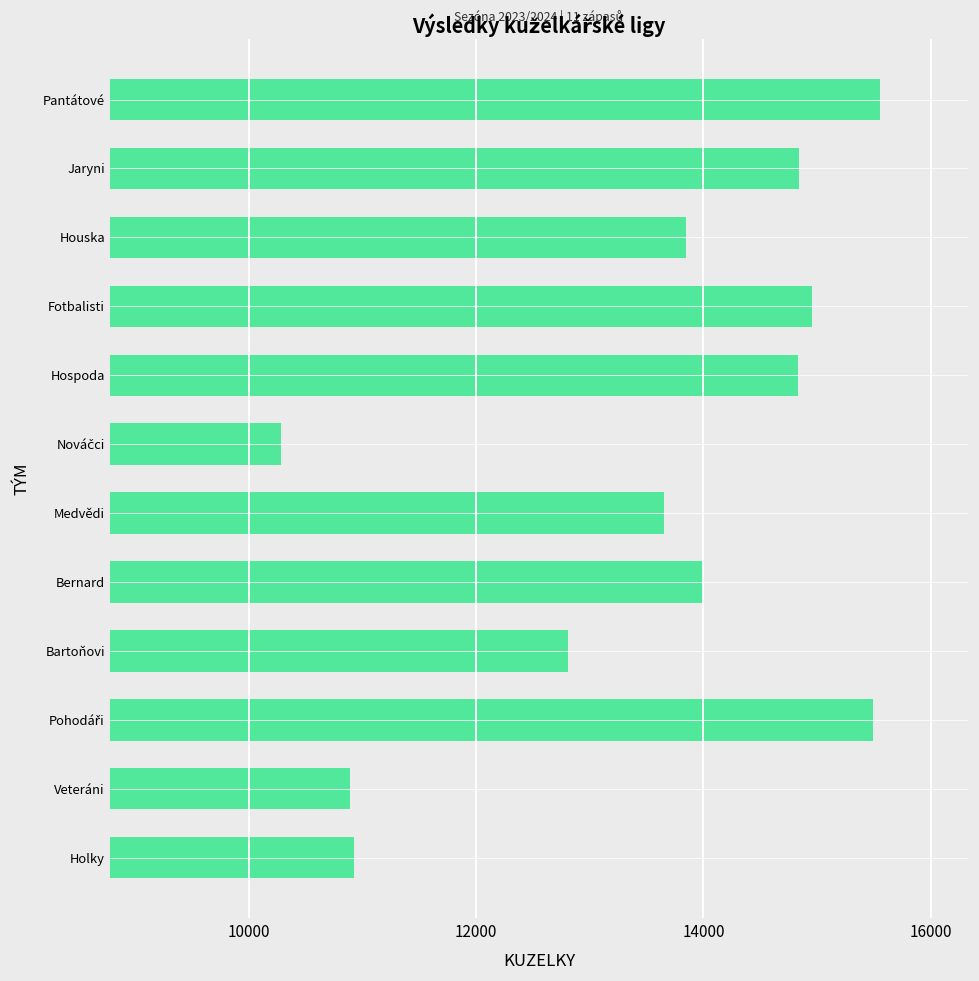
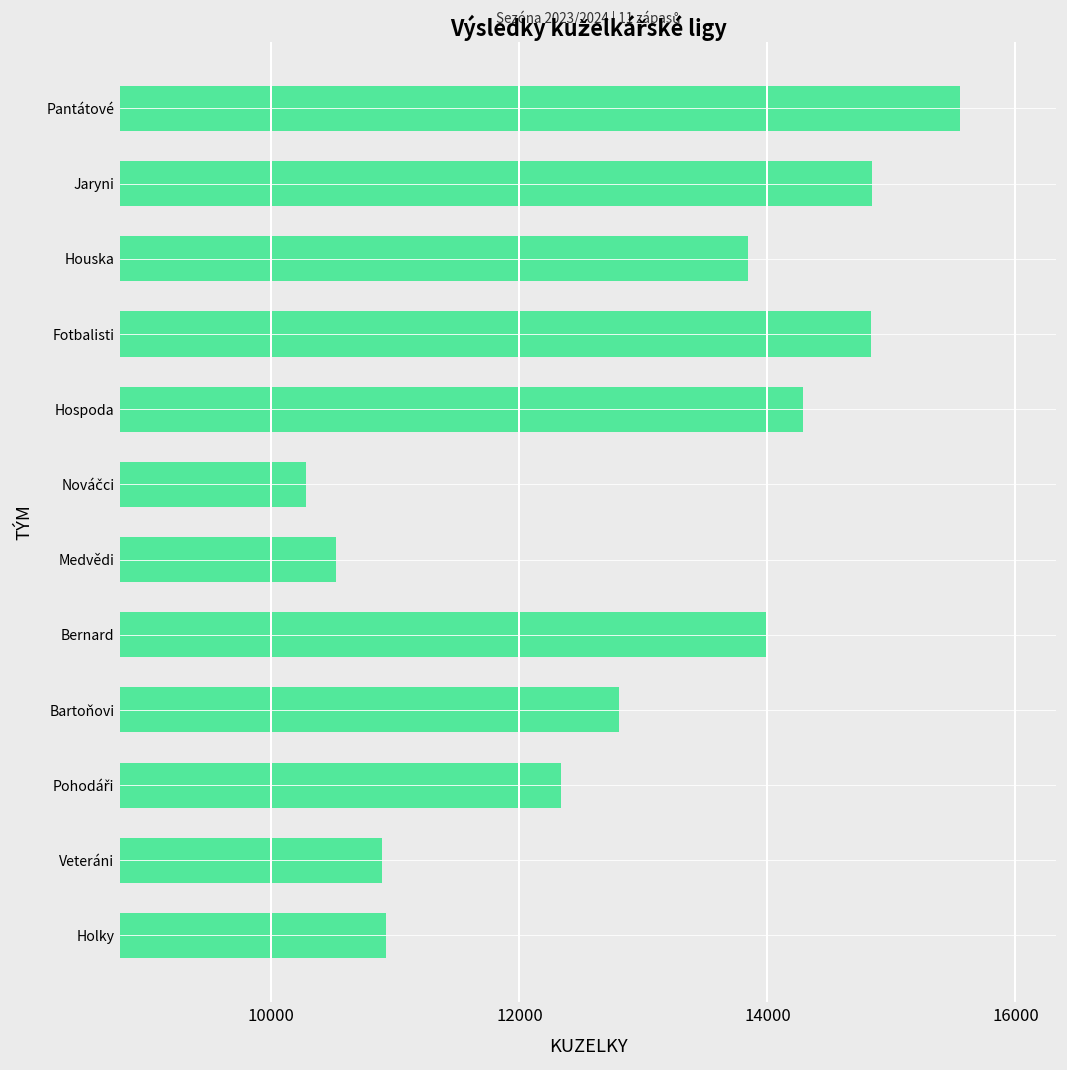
Fotbalisti: 14960 -> 14840
Hospoda: 14830 -> 14280
Medvědi: 13650 -> 10520
Pohodáři: 15490 -> 12330
